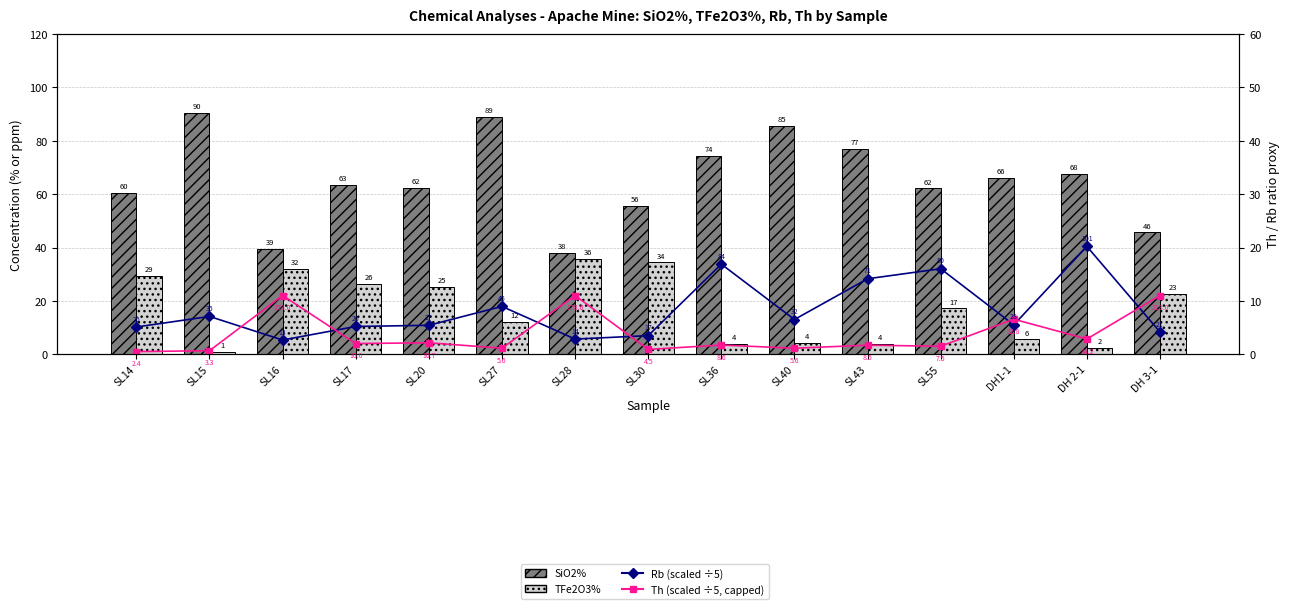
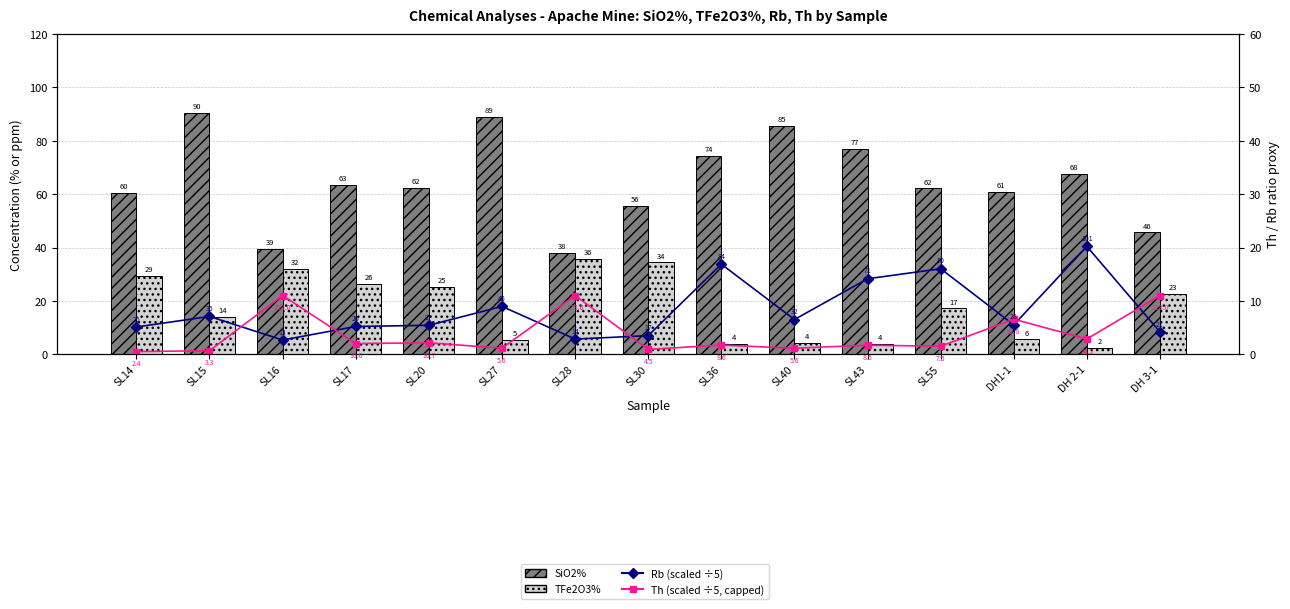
TFe2O3%, SL15: 1 -> 14
TFe2O3%, SL27: 12 -> 5
SiO2%, DH1-1: 66 -> 61
